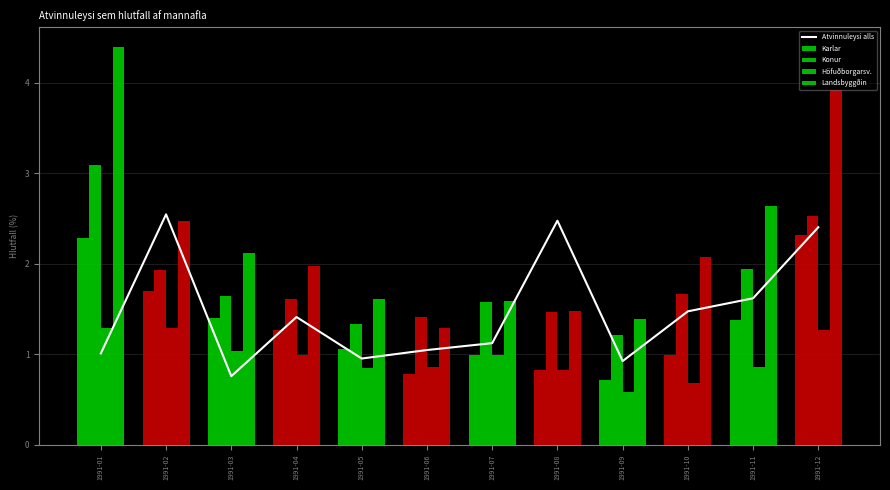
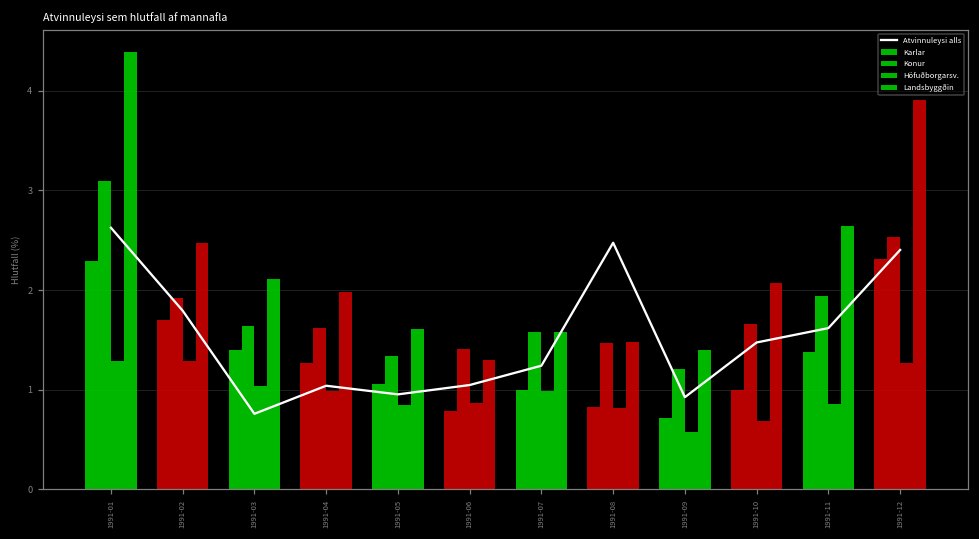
Atvinnuleysi alls, 1991-01: 1.0 -> 2.6
Atvinnuleysi alls, 1991-02: 2.5 -> 1.8
Atvinnuleysi alls, 1991-04: 1.4 -> 1.0
Atvinnuleysi alls, 1991-07: 1.1 -> 1.2
